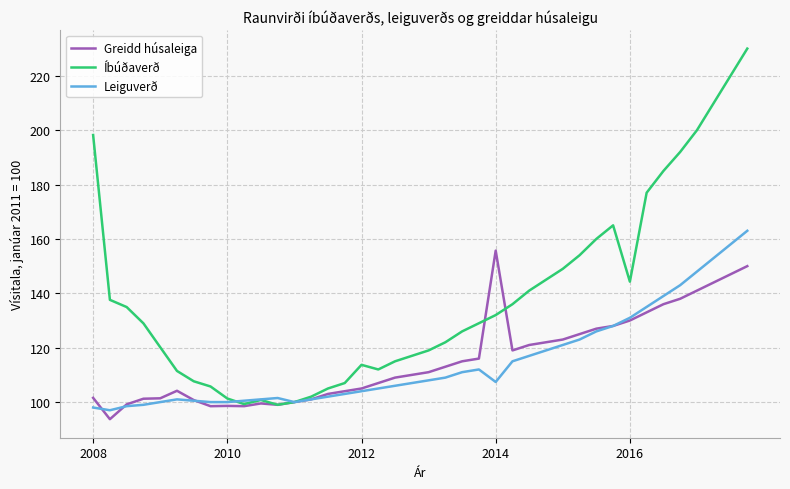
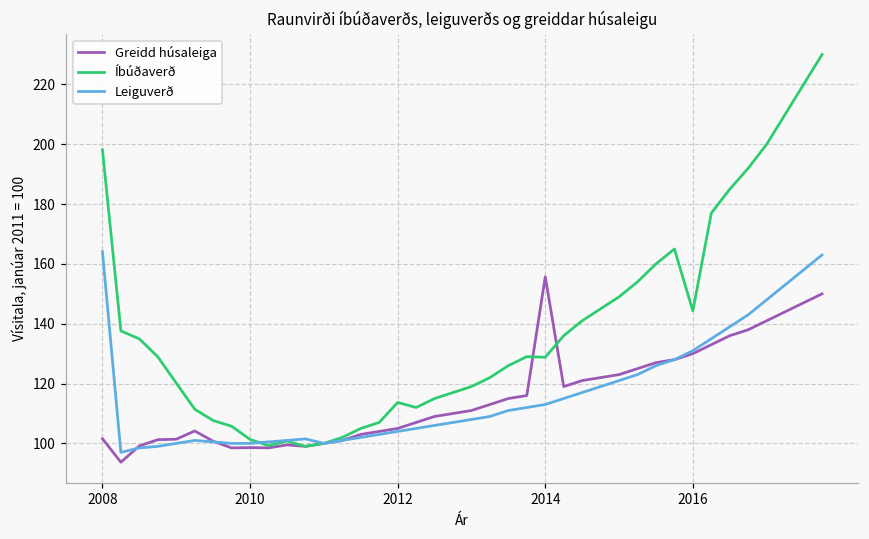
Leiguverð, 2008: 98 -> 164
Íbúðaverð, 2014: 132 -> 129
Leiguverð, 2014: 107 -> 113
